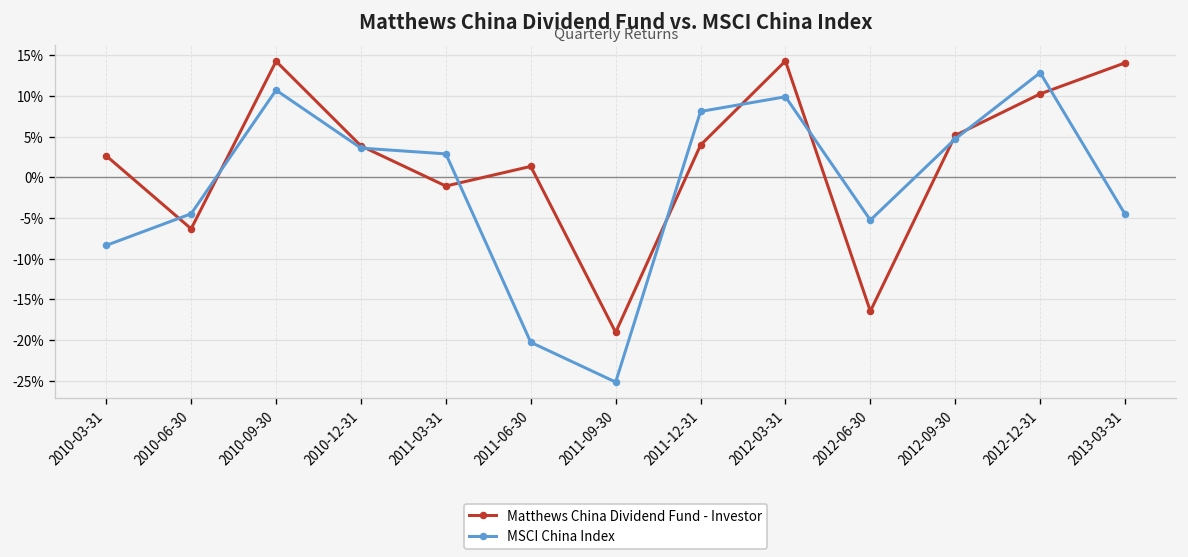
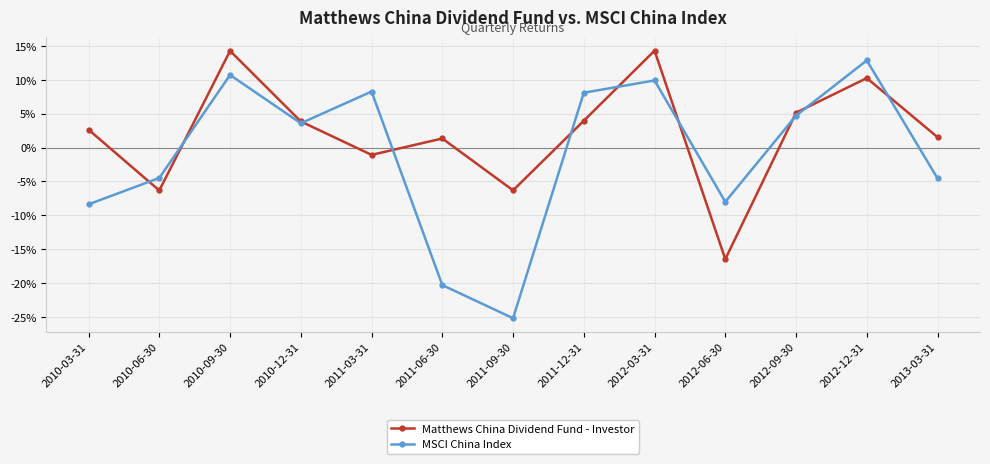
MSCI China Index, 2011-03-31: 3% -> 8%
Matthews China Dividend Fund - Investor, 2011-09-30: -19% -> -6%
MSCI China Index, 2012-06-30: -5% -> -8%
Matthews China Dividend Fund - Investor, 2013-03-31: 14% -> 2%
